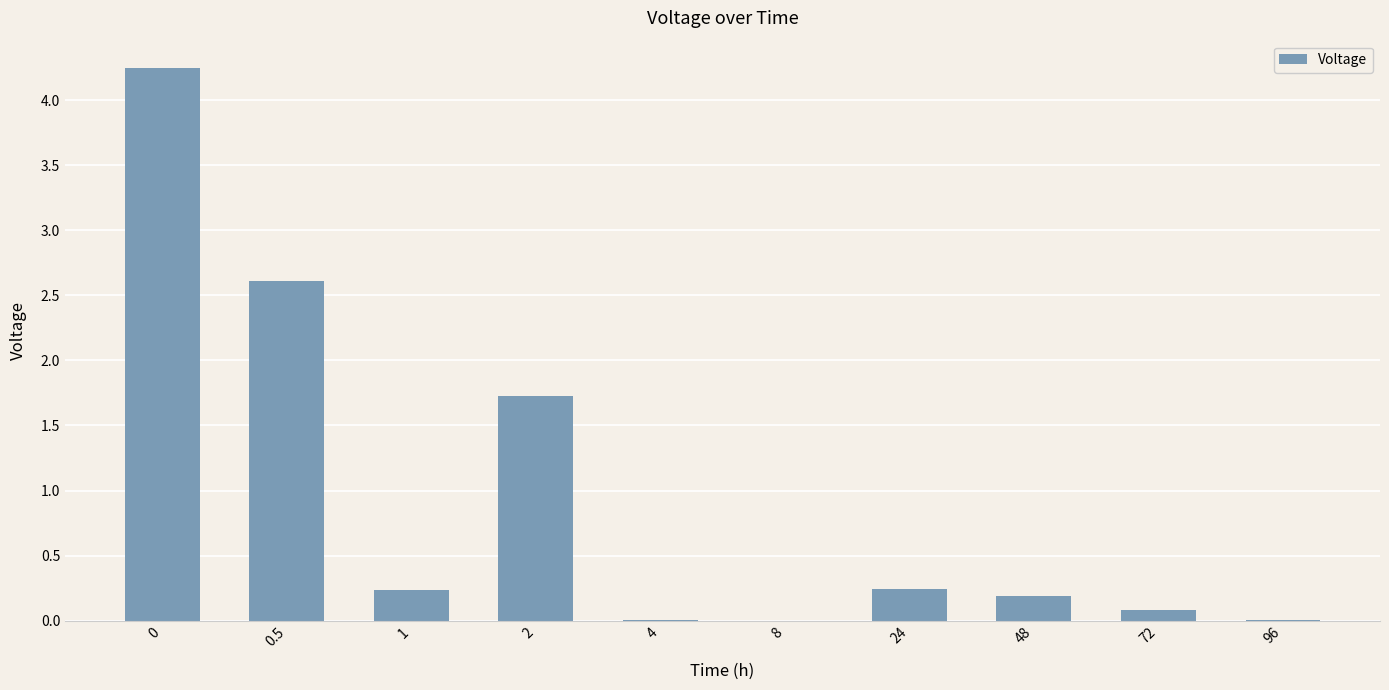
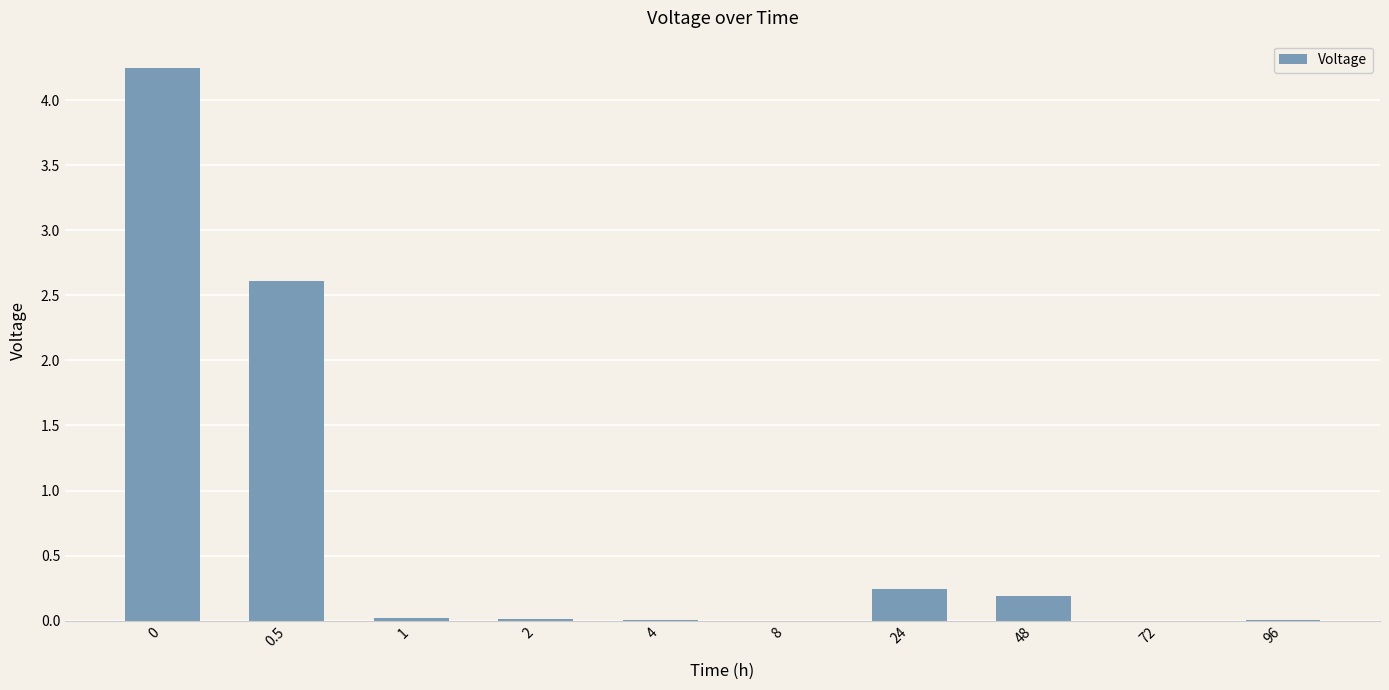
1: 0.24 -> 0.02
2: 1.73 -> 0.01
72: 0.08 -> 0.00
